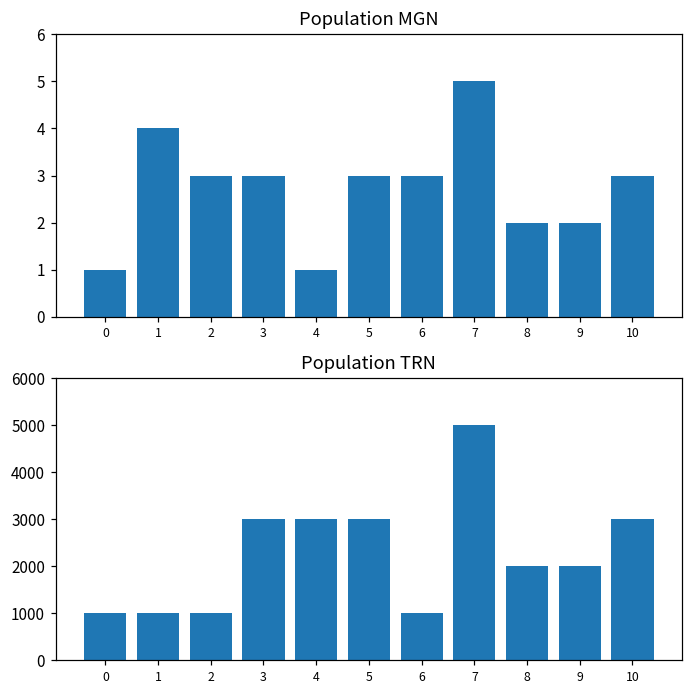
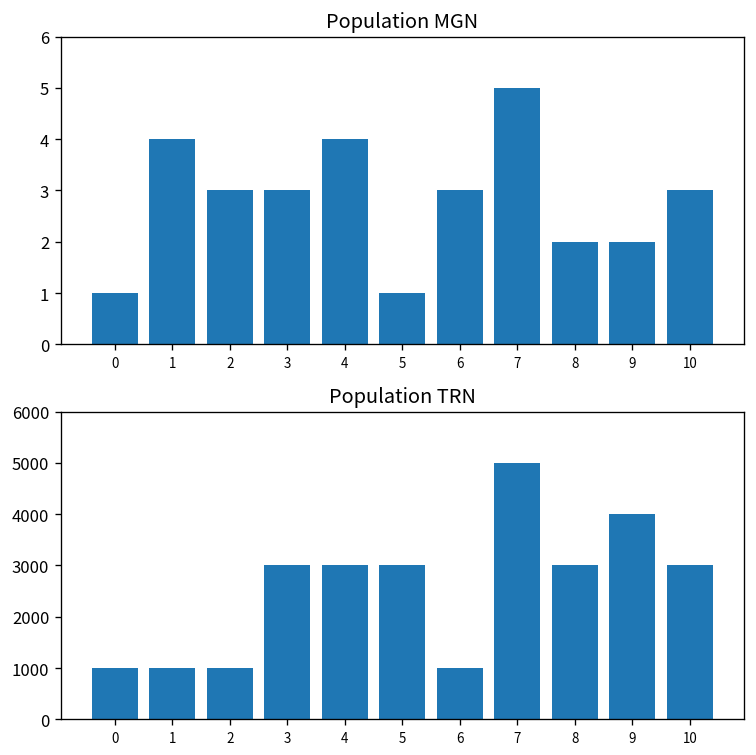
Population MGN, 4: 1 -> 4
Population MGN, 5: 3 -> 1
Population TRN, 8: 2000 -> 3000
Population TRN, 9: 2000 -> 4000
